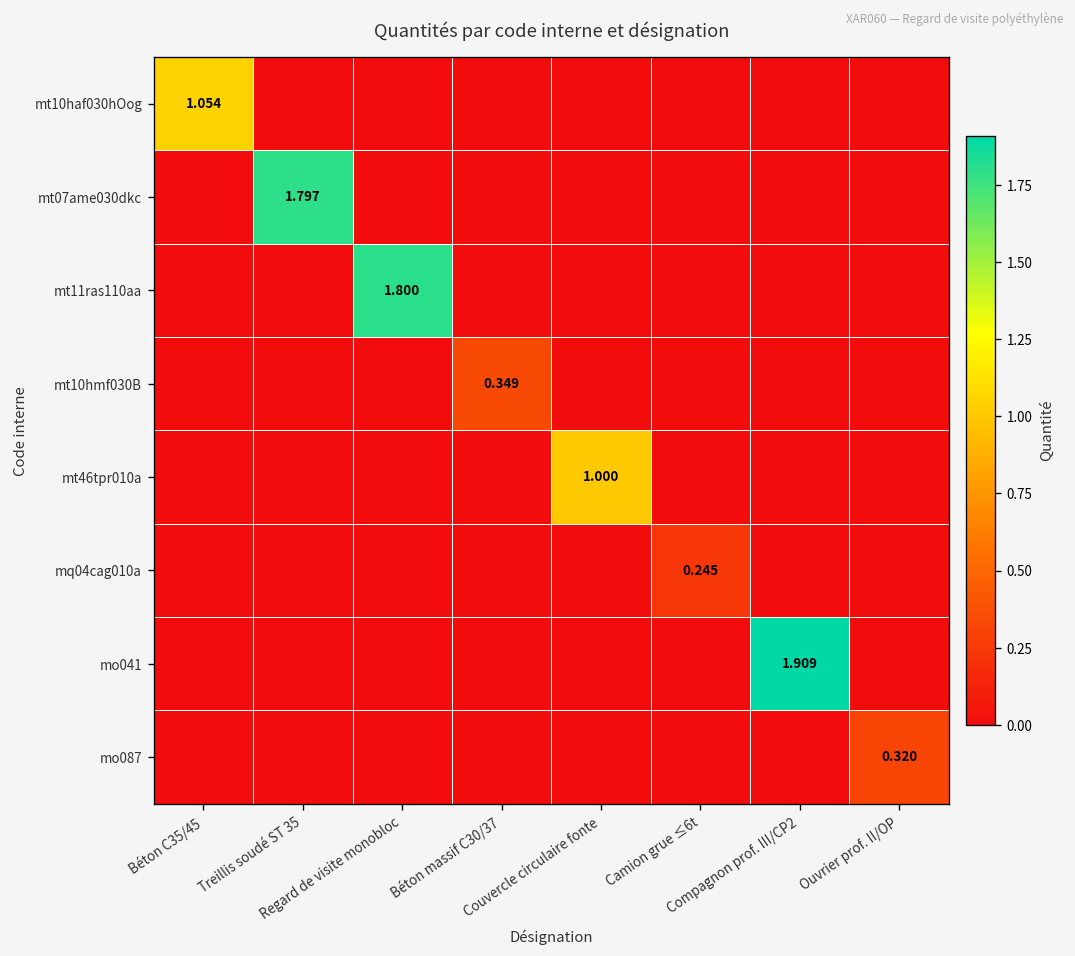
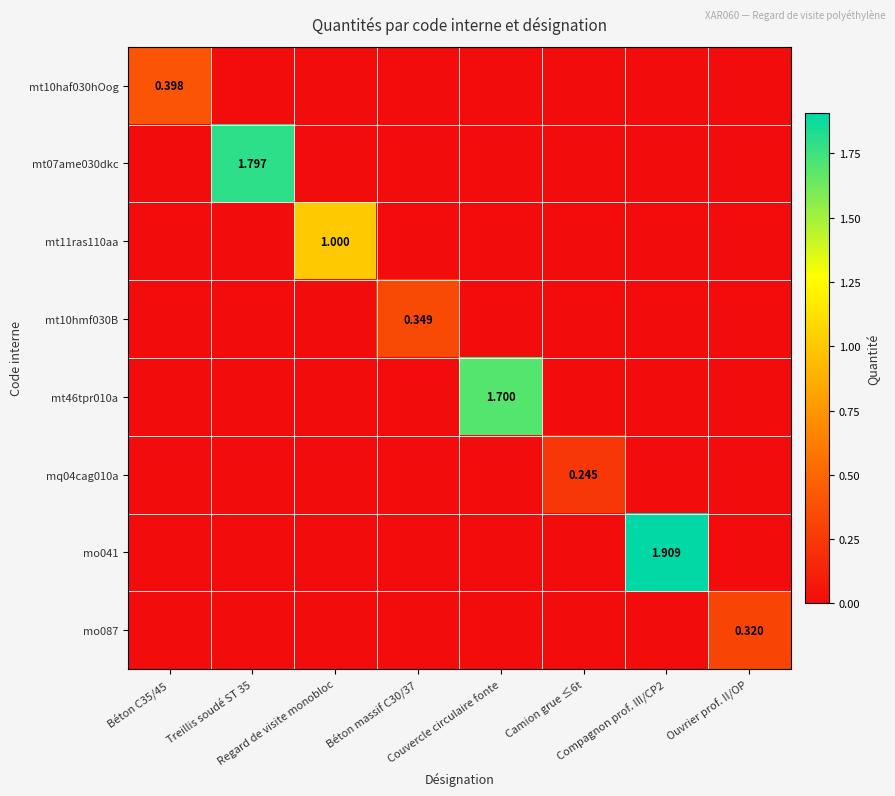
mt10haf030hOog, Béton C35/45: 1.054 -> 0.398
mt11ras110aa, Regard de visite monobloc: 1.800 -> 1.000
mt46tpr010a, Couvercle circulaire fonte: 1.000 -> 1.700
